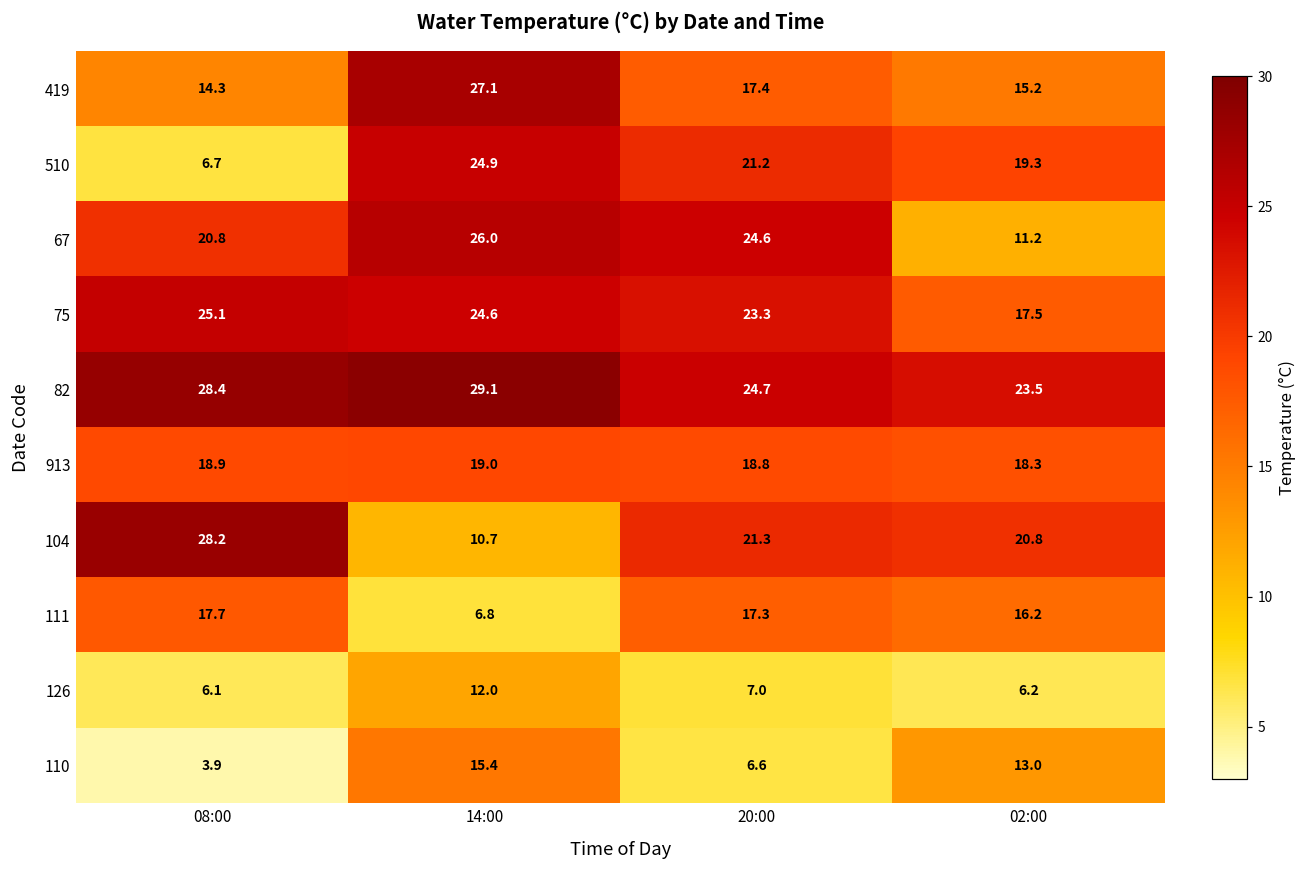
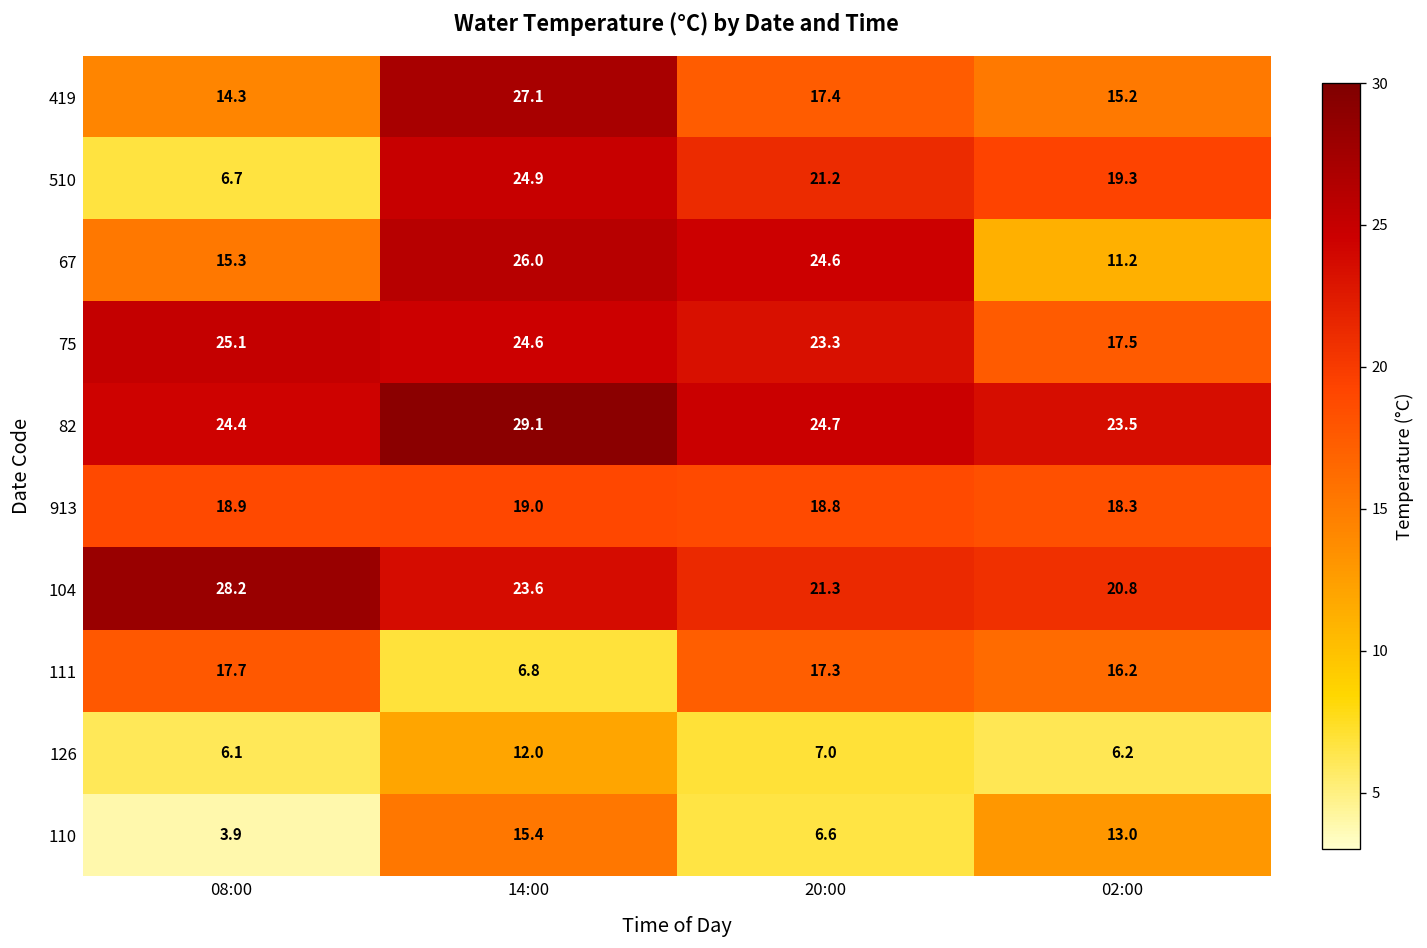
67, 08:00: 20.8 -> 15.3
82, 08:00: 28.4 -> 24.4
104, 14:00: 10.7 -> 23.6
